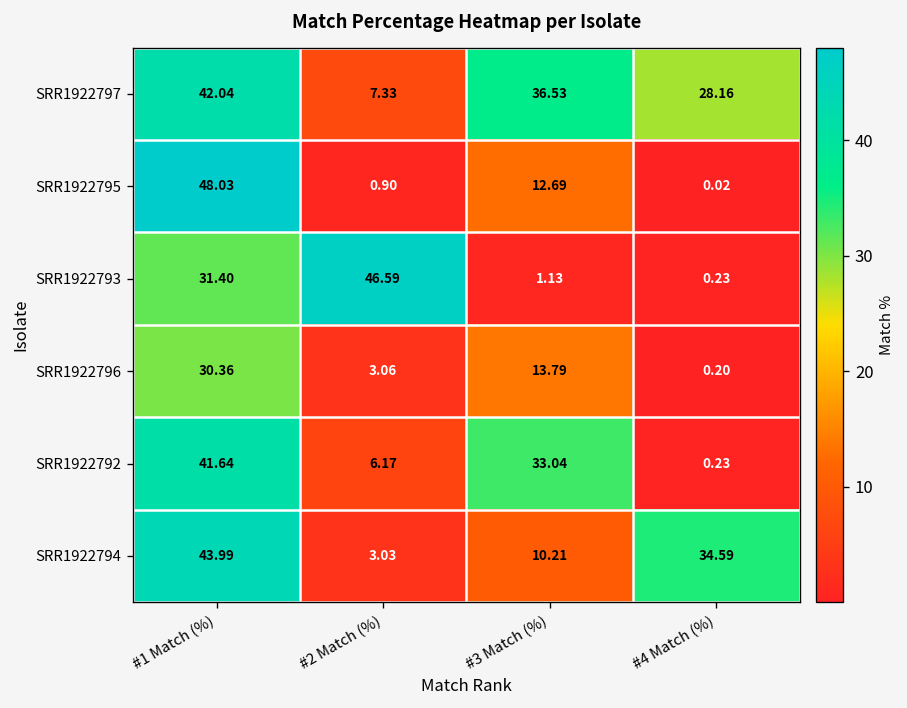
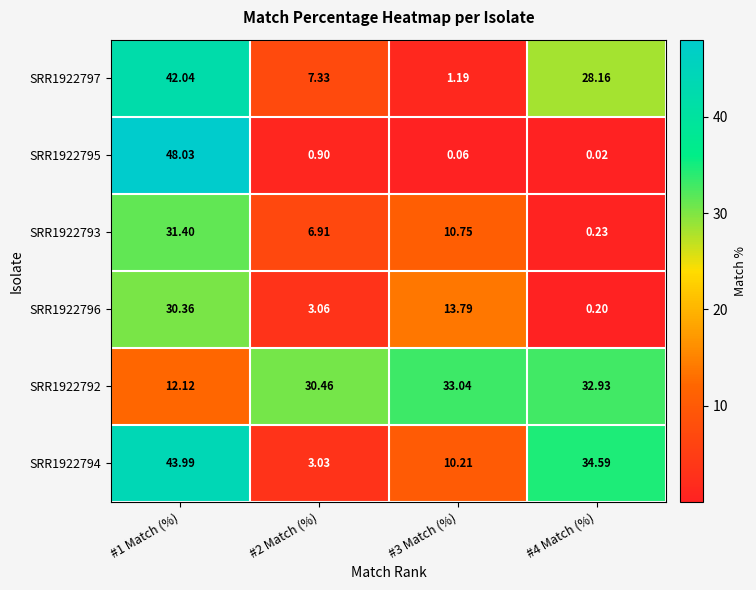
SRR1922797, #3 Match (%): 36.53 -> 1.19
SRR1922795, #3 Match (%): 12.69 -> 0.06
SRR1922793, #2 Match (%): 46.59 -> 6.91
SRR1922793, #3 Match (%): 1.13 -> 10.75
SRR1922792, #1 Match (%): 41.64 -> 12.12
SRR1922792, #2 Match (%): 6.17 -> 30.46
SRR1922792, #4 Match (%): 0.23 -> 32.93
